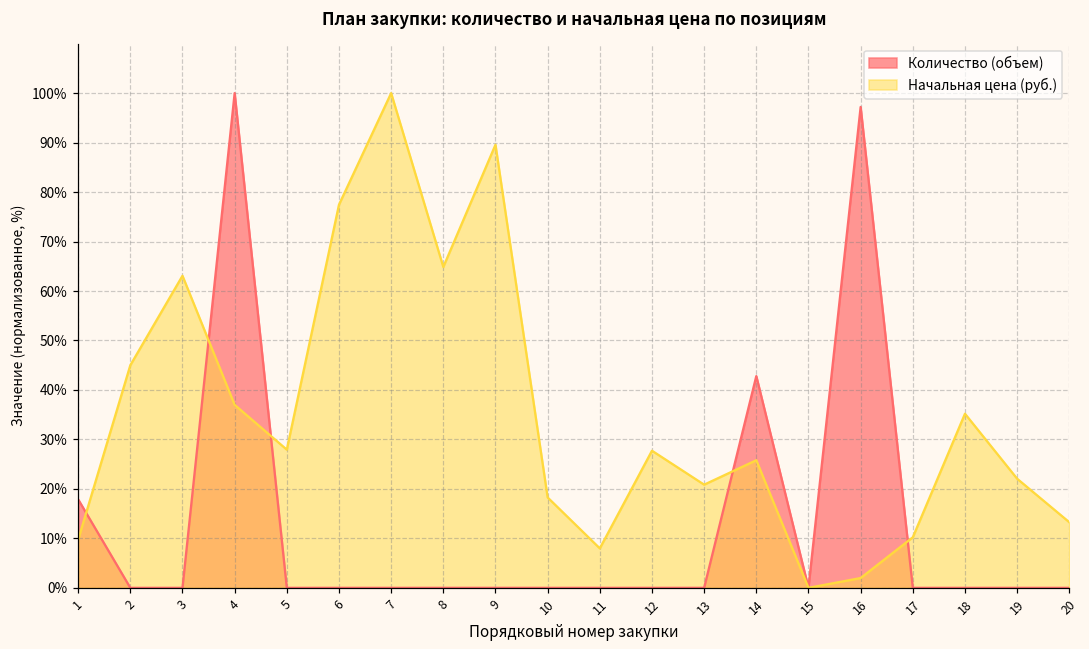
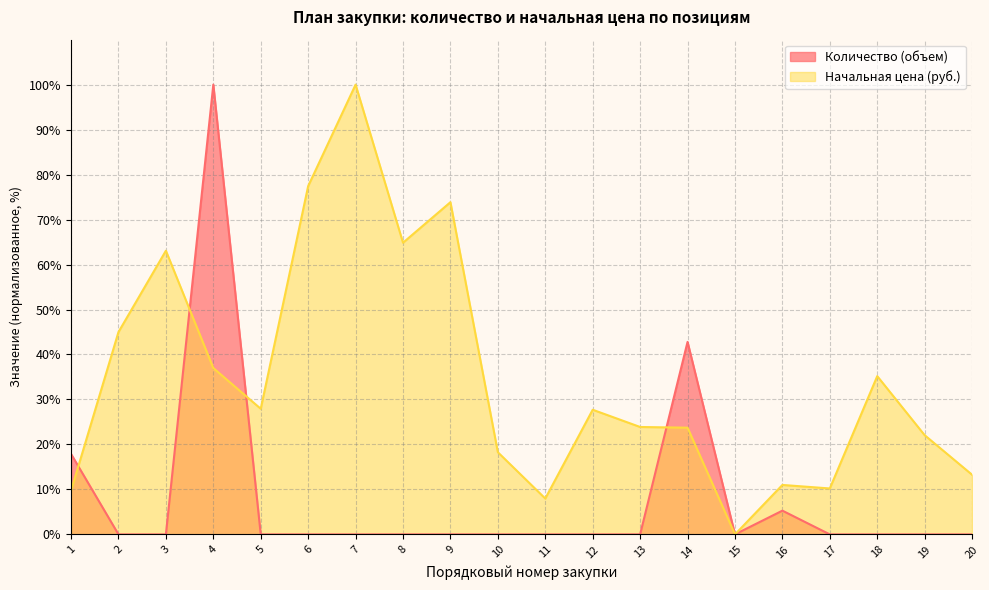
Начальная цена (руб.), 9: 90% -> 74%
Начальная цена (руб.), 13: 21% -> 24%
Начальная цена (руб.), 14: 26% -> 24%
Количество (объем), 16: 97% -> 5%
Начальная цена (руб.), 16: 2% -> 11%
